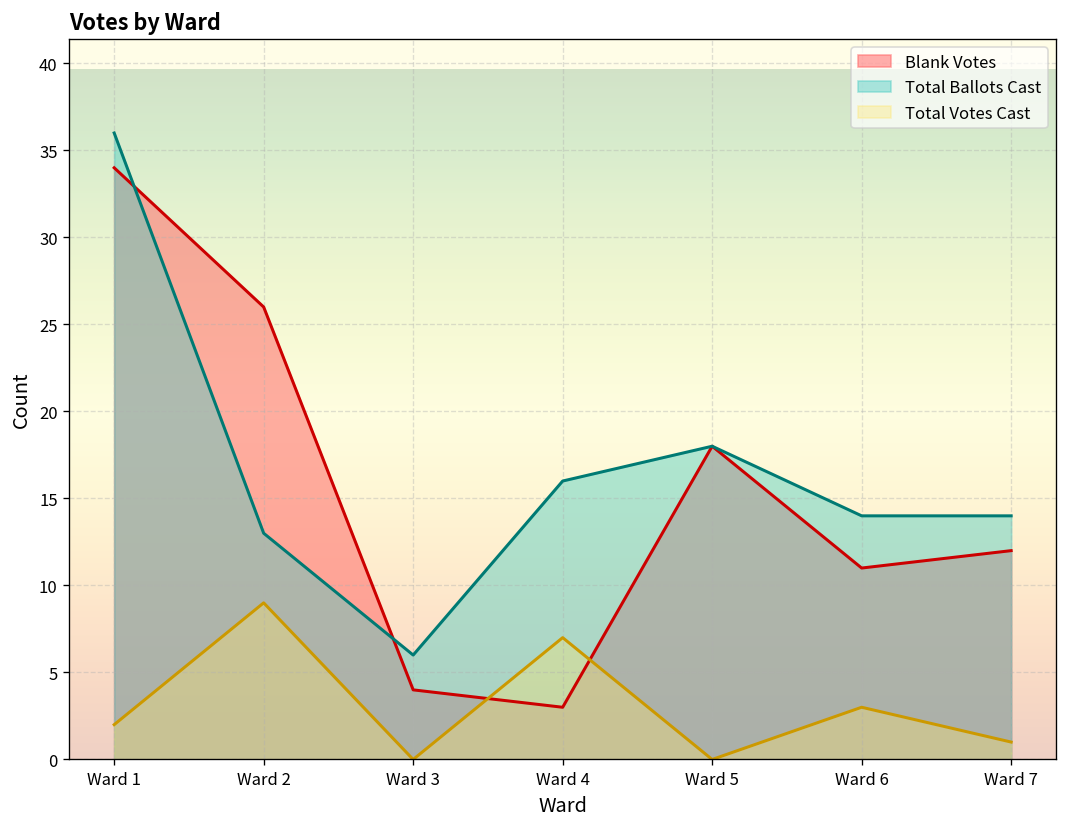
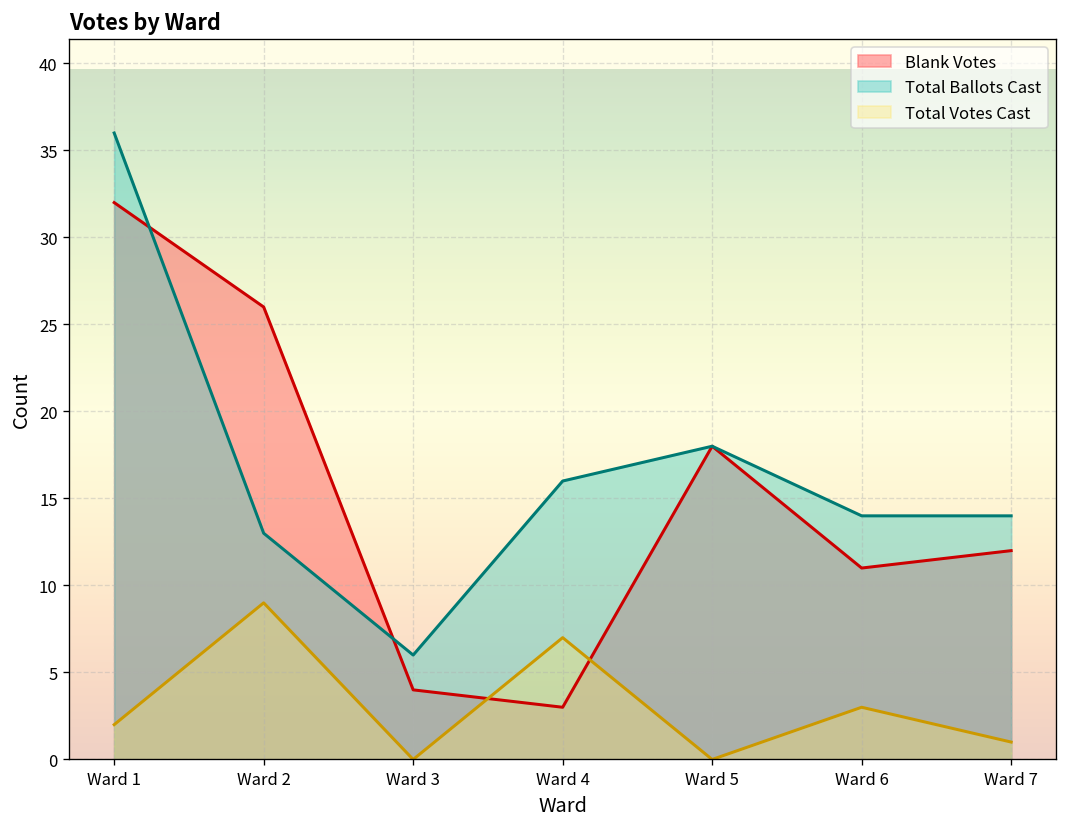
Blank Votes, Ward 1: 34 -> 32
